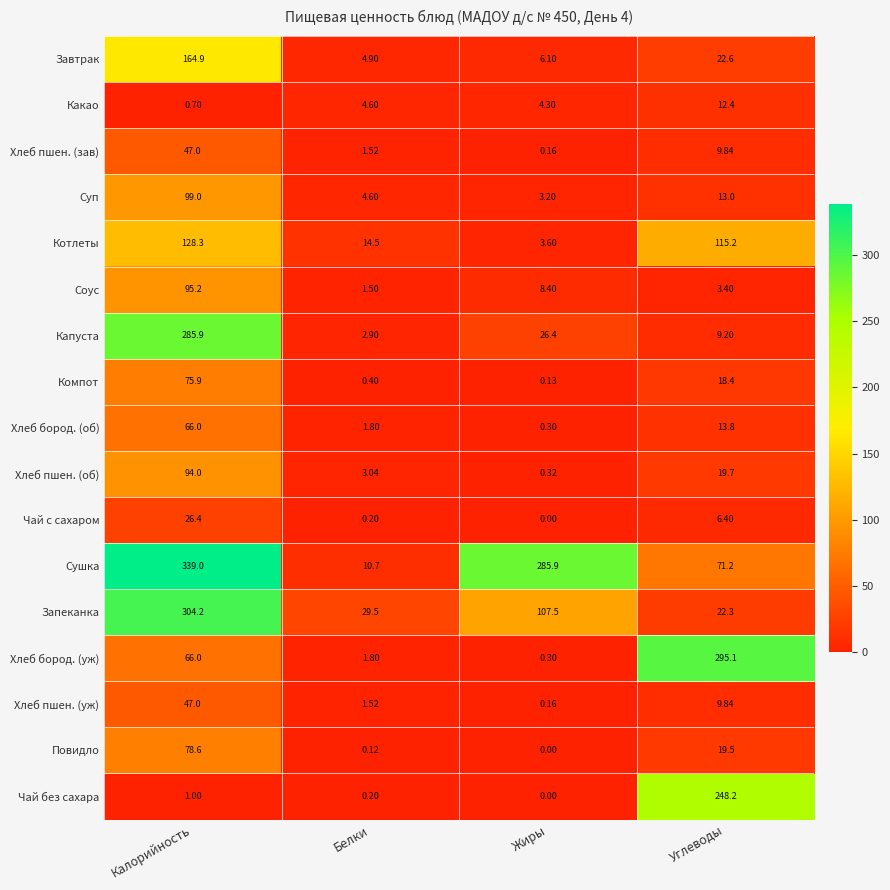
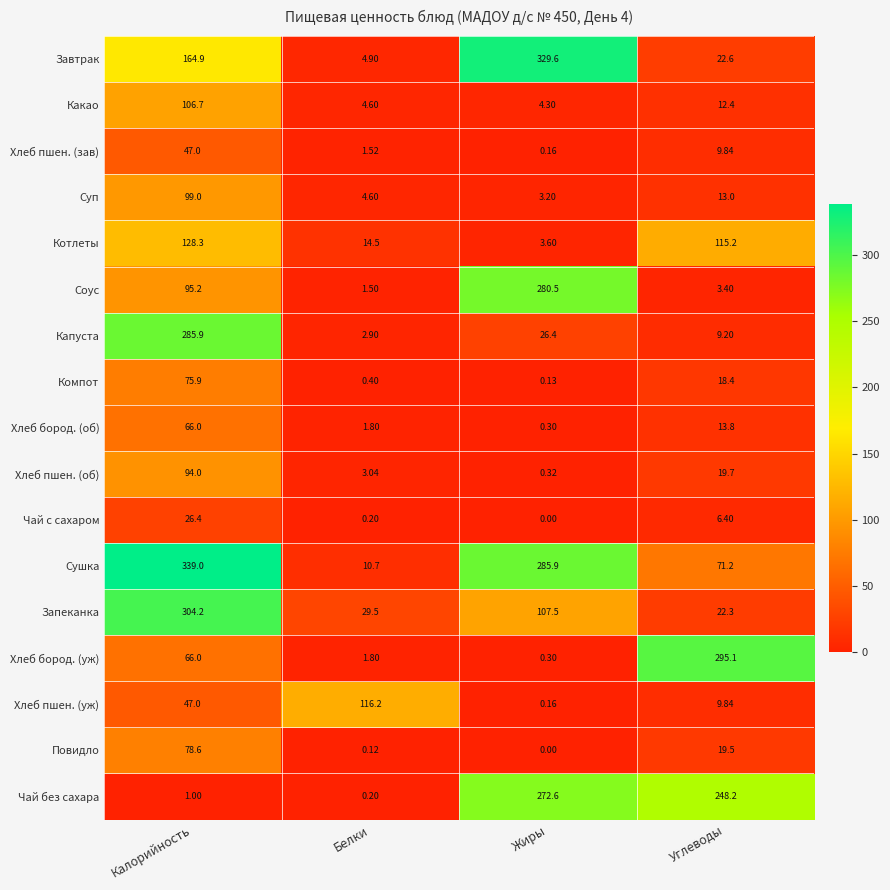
Завтрак, Жиры: 6.10 -> 329.6
Какао, Калорийность: 0.70 -> 106.7
Соус, Жиры: 8.40 -> 280.5
Хлеб пшен. (уж), Белки: 1.52 -> 116.2
Чай без сахара, Жиры: 0.00 -> 272.6
